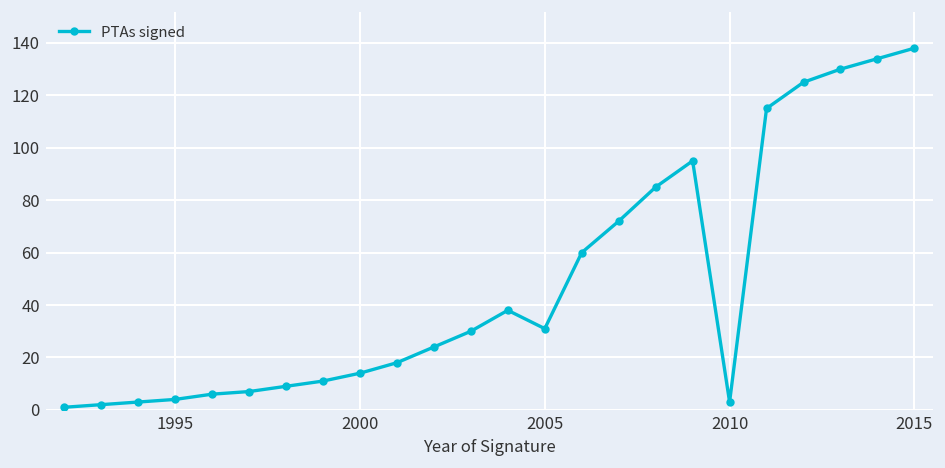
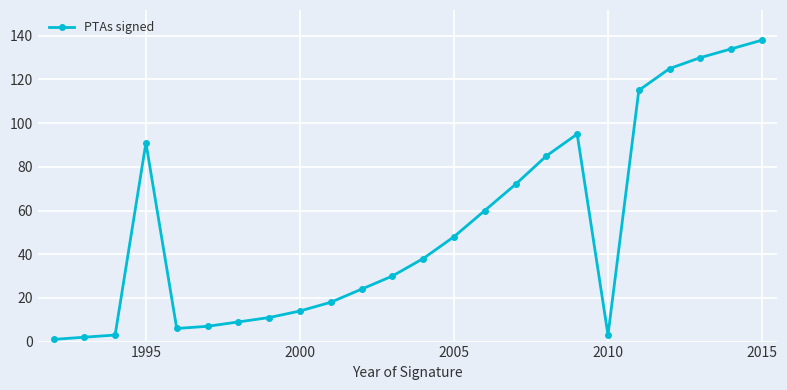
1995: 4 -> 91
2005: 31 -> 48
